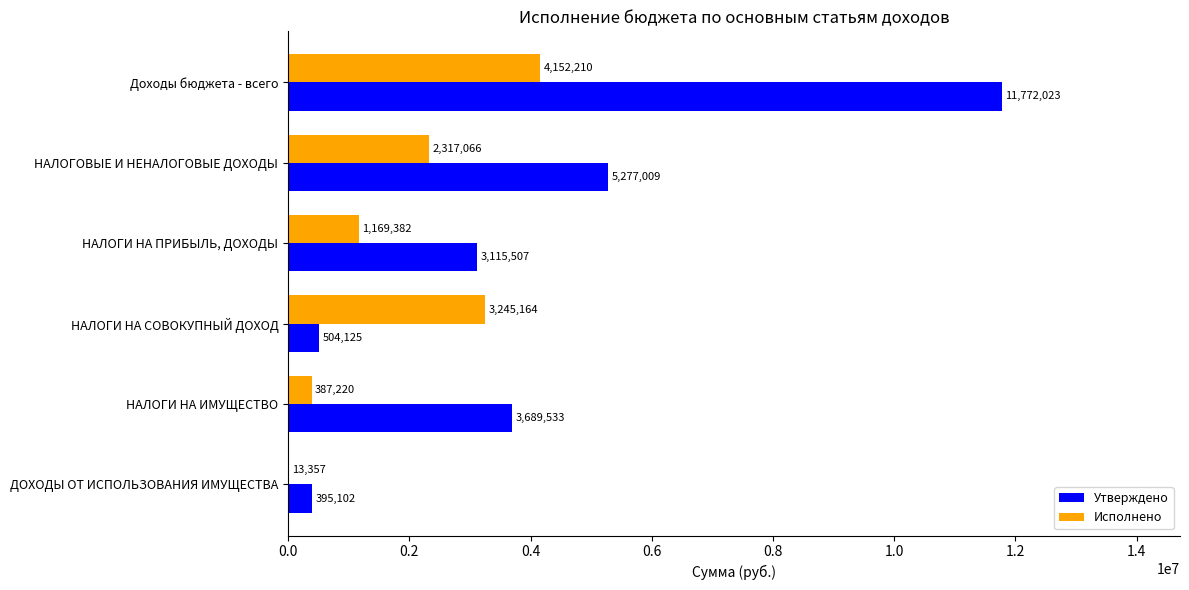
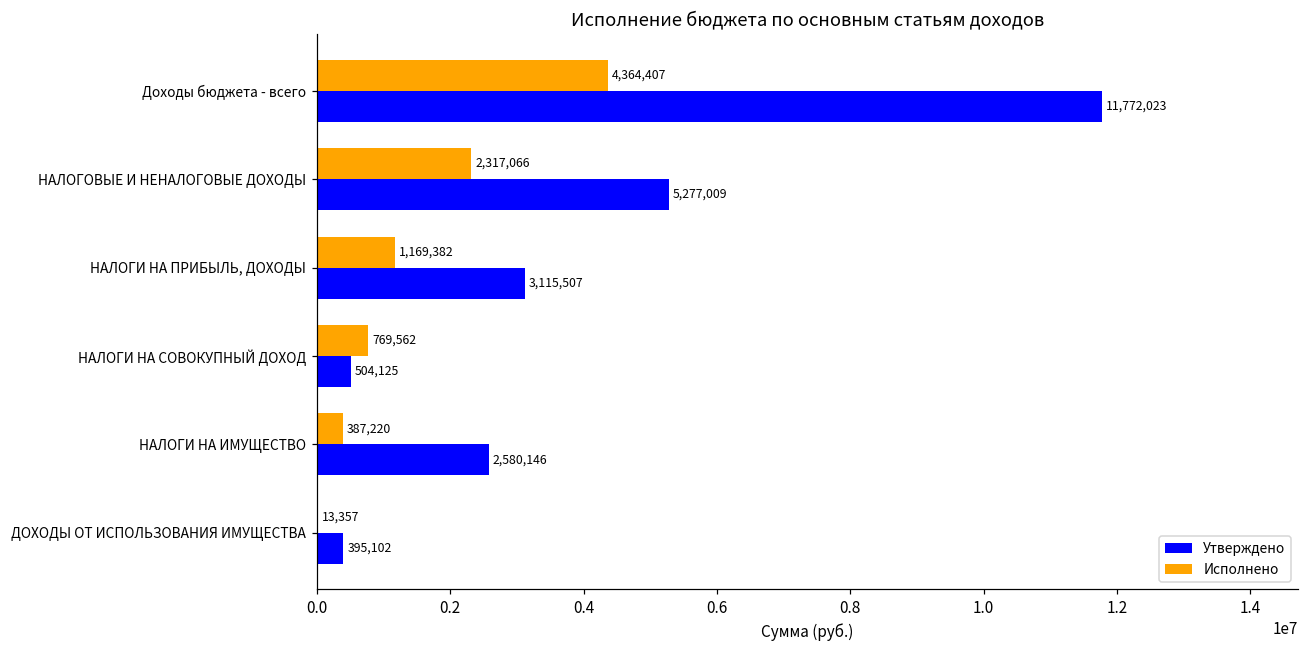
Исполнено, Доходы бюджета - всего: 4,152,210 -> 4,364,407
Исполнено, НАЛОГИ НА СОВОКУПНЫЙ ДОХОД: 3,245,164 -> 769,562
Утверждено, НАЛОГИ НА ИМУЩЕСТВО: 3,689,533 -> 2,580,146
